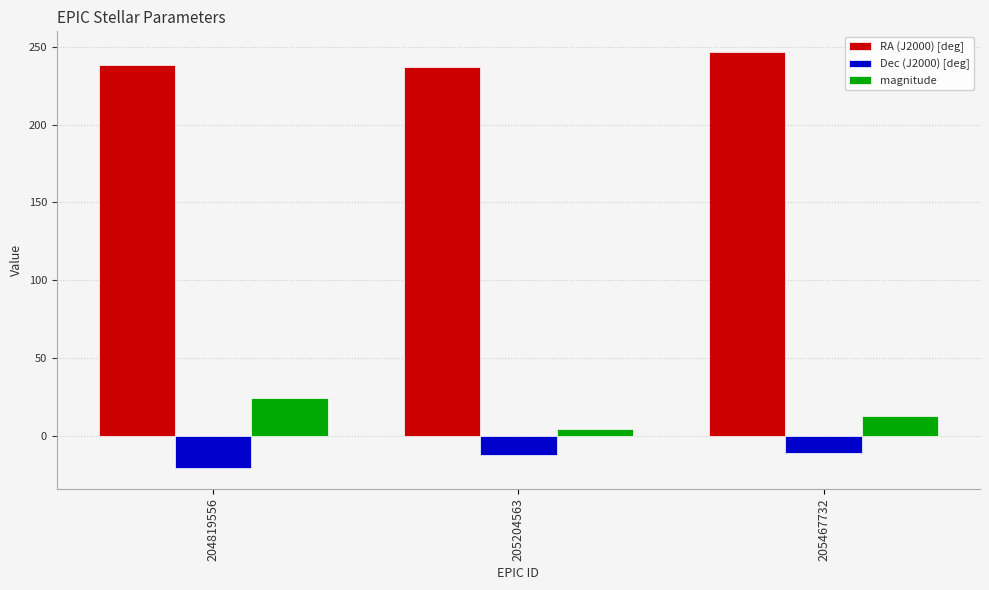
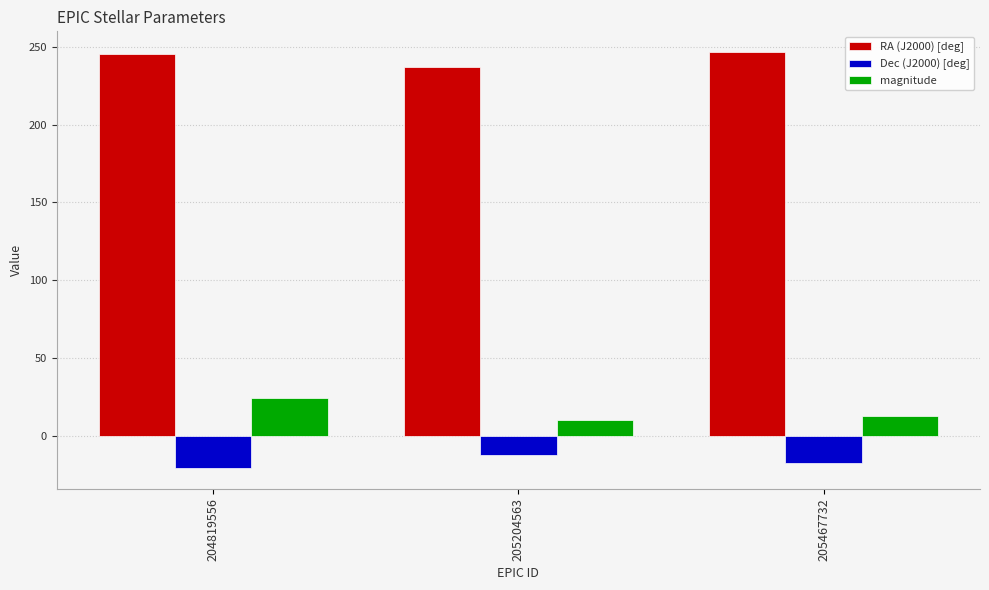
RA (J2000) [deg], 204819556: 238 -> 245
magnitude, 205204563: 4 -> 10
Dec (J2000) [deg], 205467732: -11 -> -17
